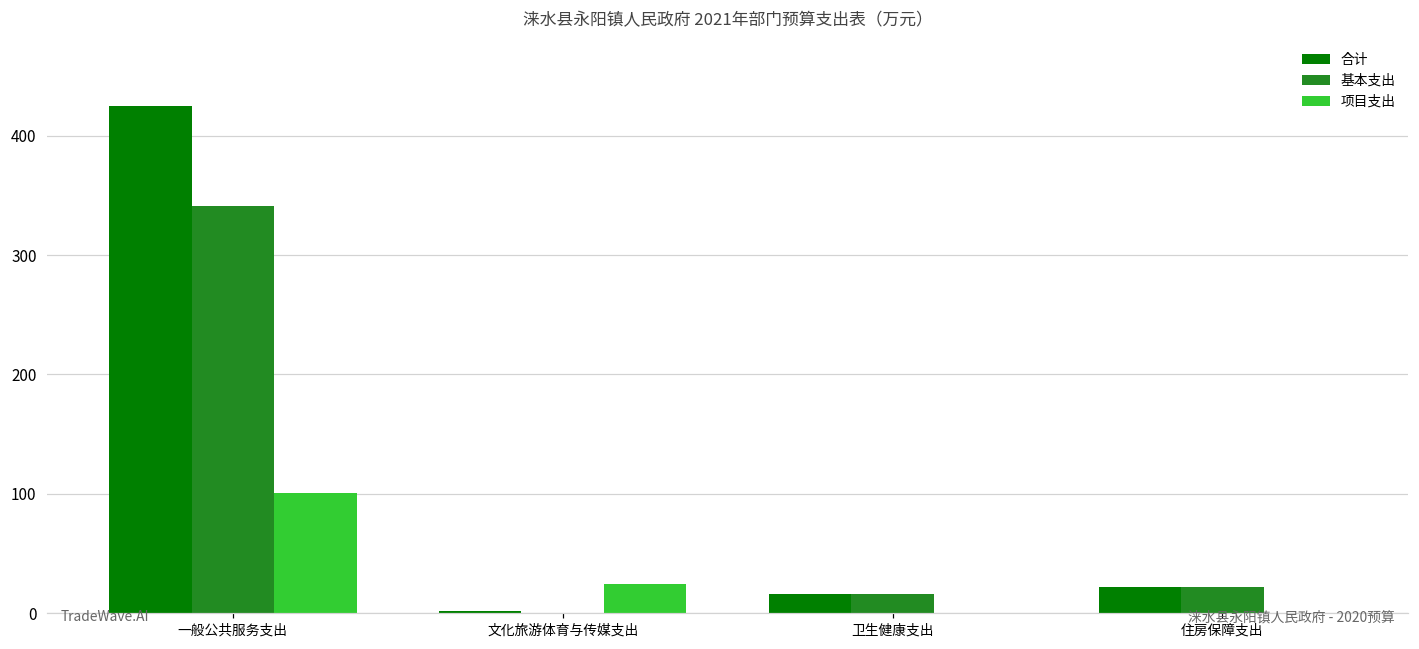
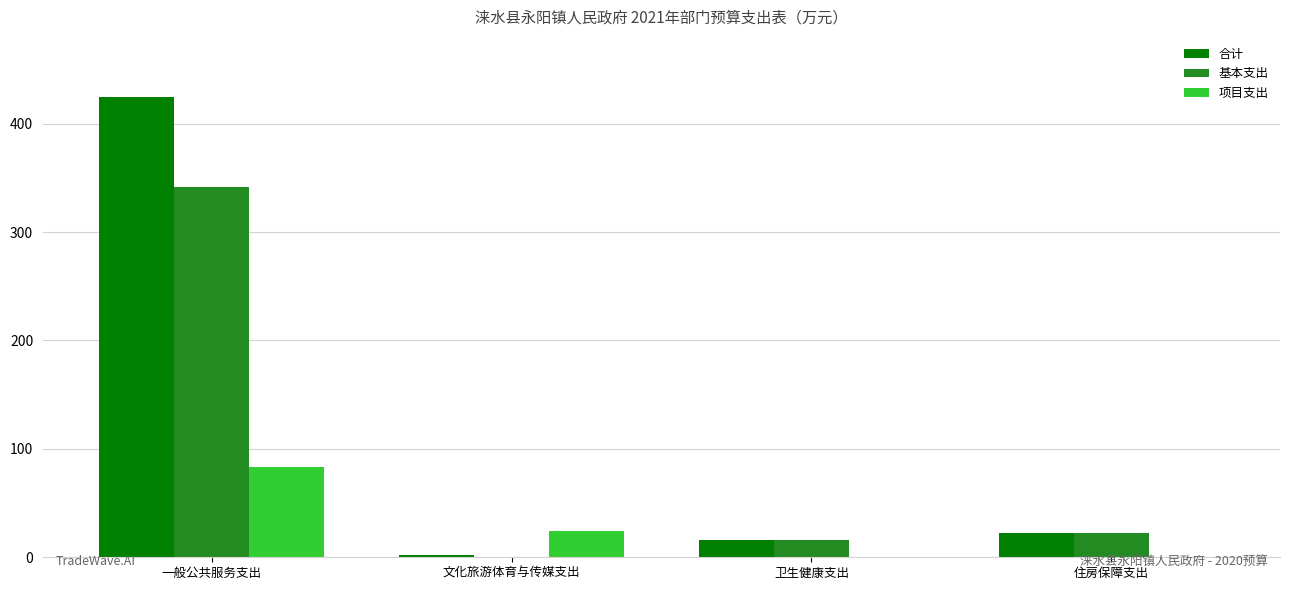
项目支出, 一般公共服务支出: 101 -> 84
